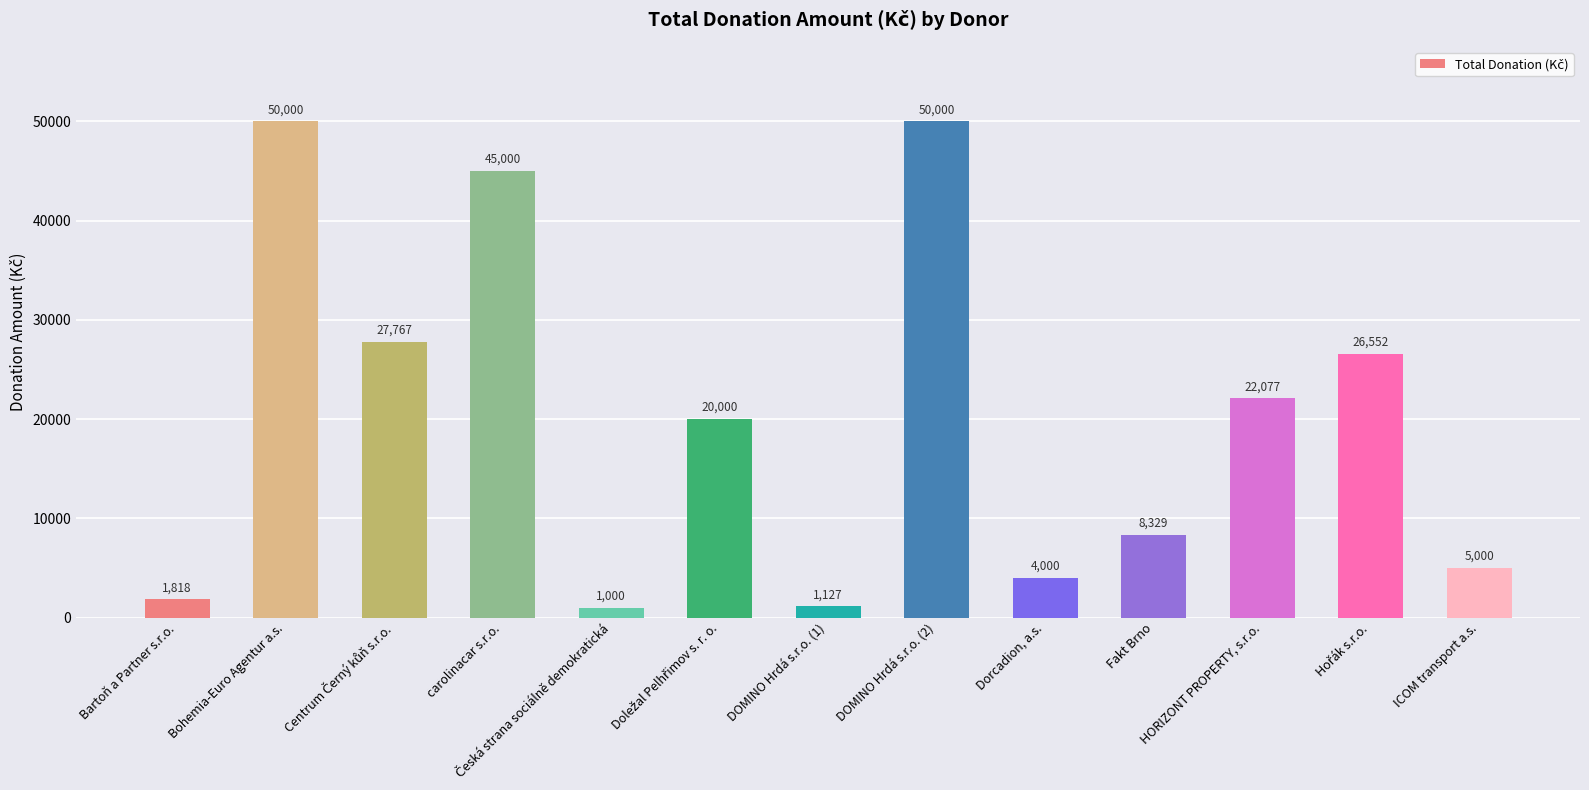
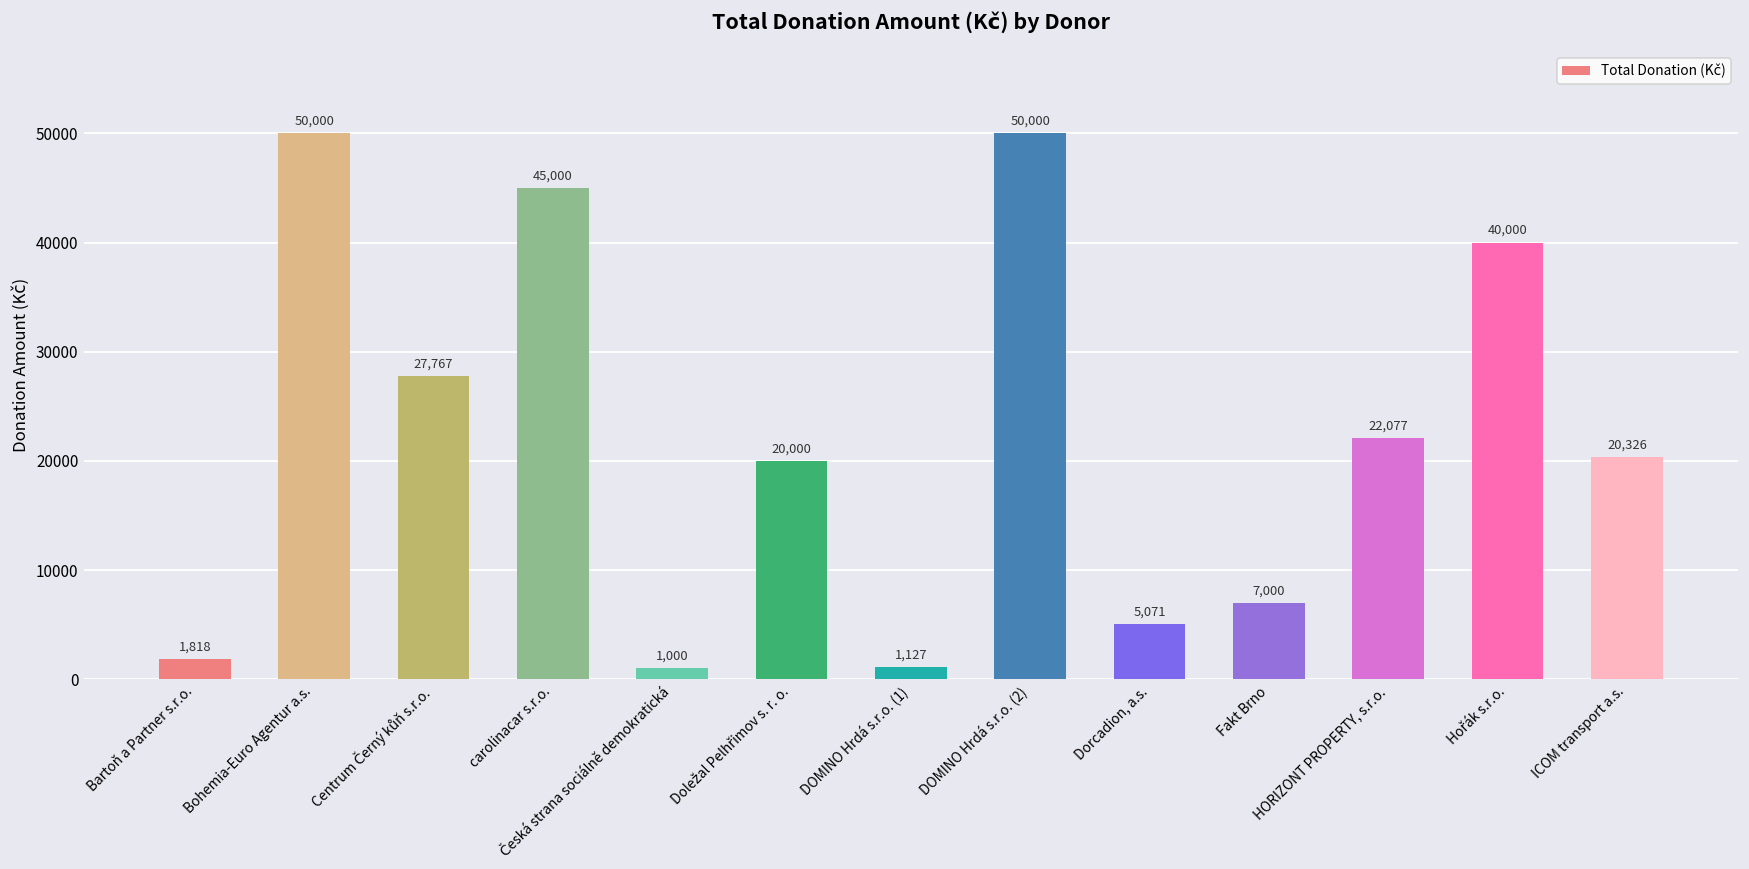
Dorcadion, a.s.: 4,000 -> 5,071
Fakt Brno: 8,329 -> 7,000
Hořák s.r.o.: 26,552 -> 40,000
ICOM transport a.s.: 5,000 -> 20,326
